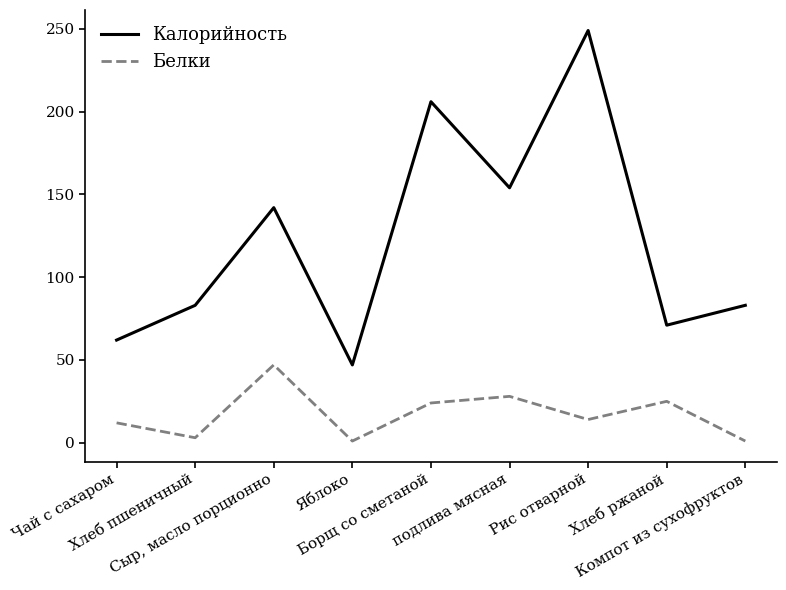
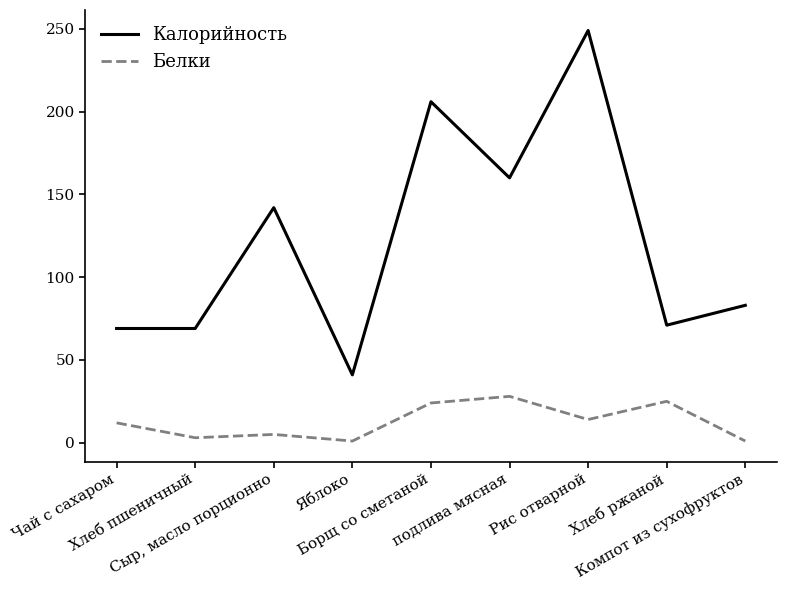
Калорийность, Чай с сахаром: 62 -> 69
Калорийность, Хлеб пшеничный: 83 -> 69
Белки, Сыр, масло порционно: 47 -> 5
Калорийность, Яблоко: 47 -> 41
Калорийность, подлива мясная: 154 -> 160
